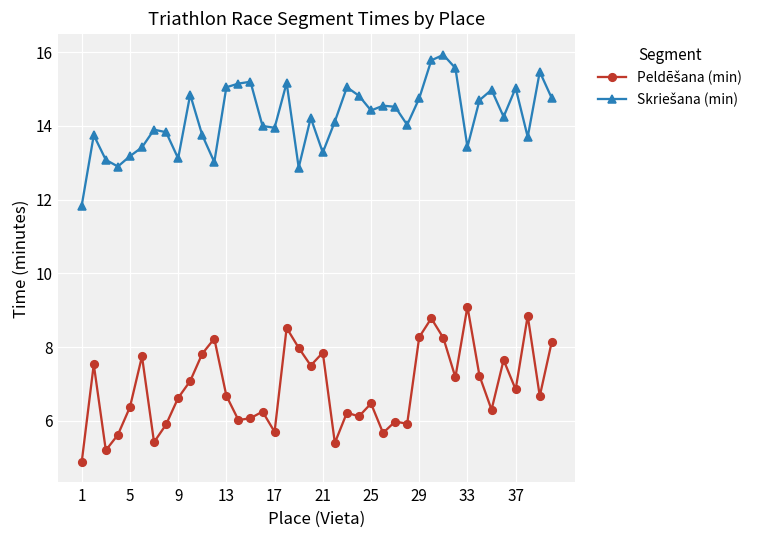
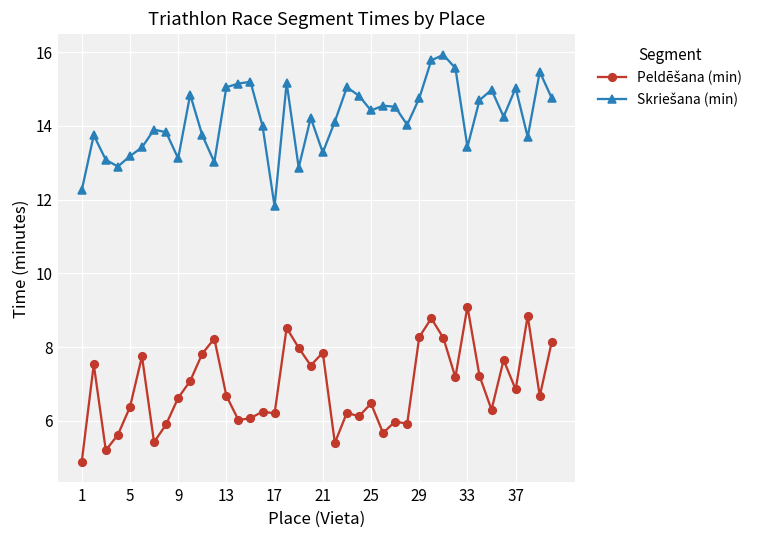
Skriešana (min), 1: 11.8 -> 12.3
Peldēšana (min), 17: 5.7 -> 6.2
Skriešana (min), 17: 14.0 -> 11.8
